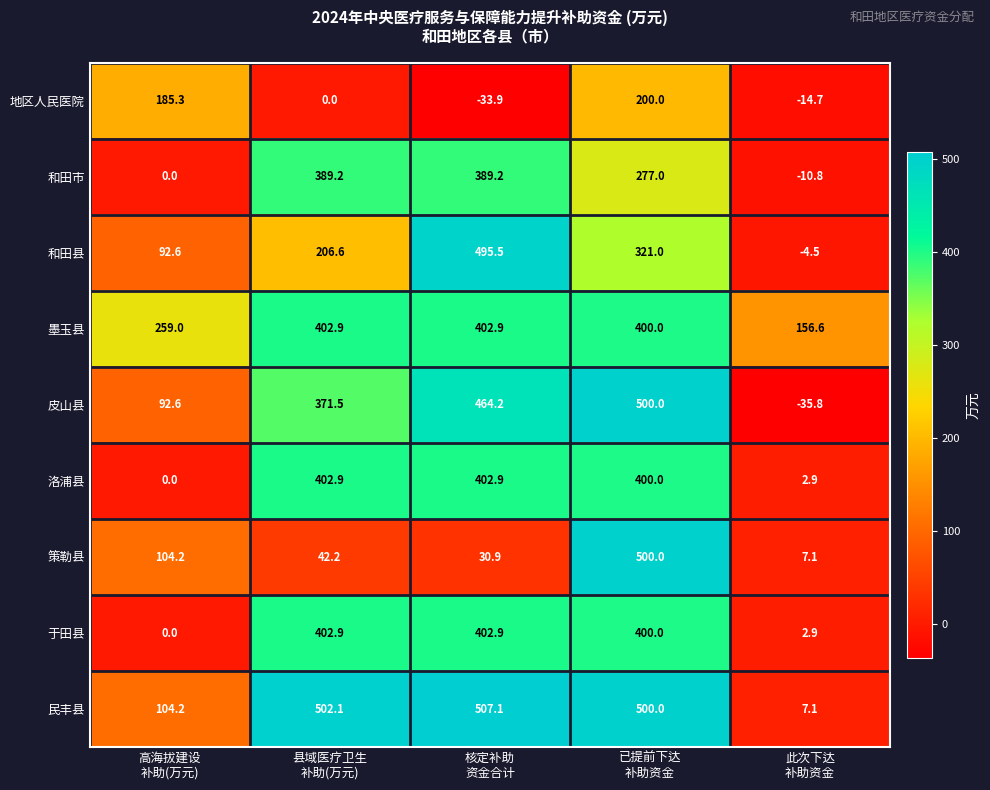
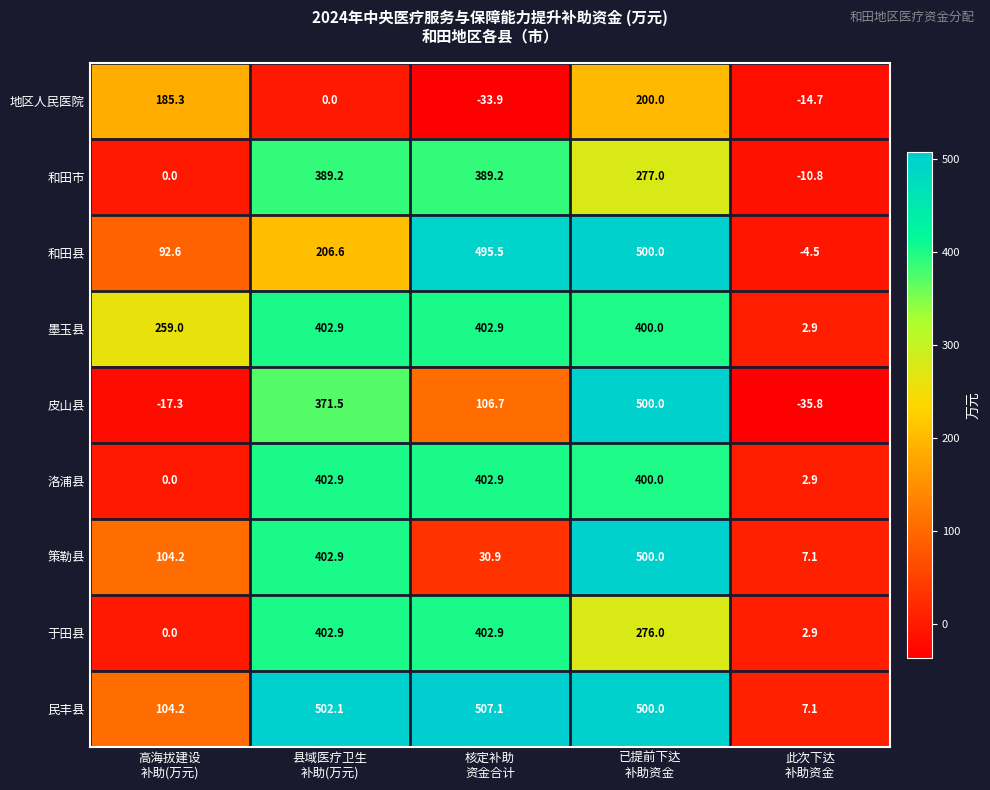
和田县, 已提前下达 补助资金: 321.0 -> 500.0
墨玉县, 此次下达 补助资金: 156.6 -> 2.9
皮山县, 高海拔建设 补助(万元): 92.6 -> -17.3
皮山县, 核定补助 资金合计: 464.2 -> 106.7
策勒县, 县域医疗卫生 补助(万元): 42.2 -> 402.9
于田县, 已提前下达 补助资金: 400.0 -> 276.0
